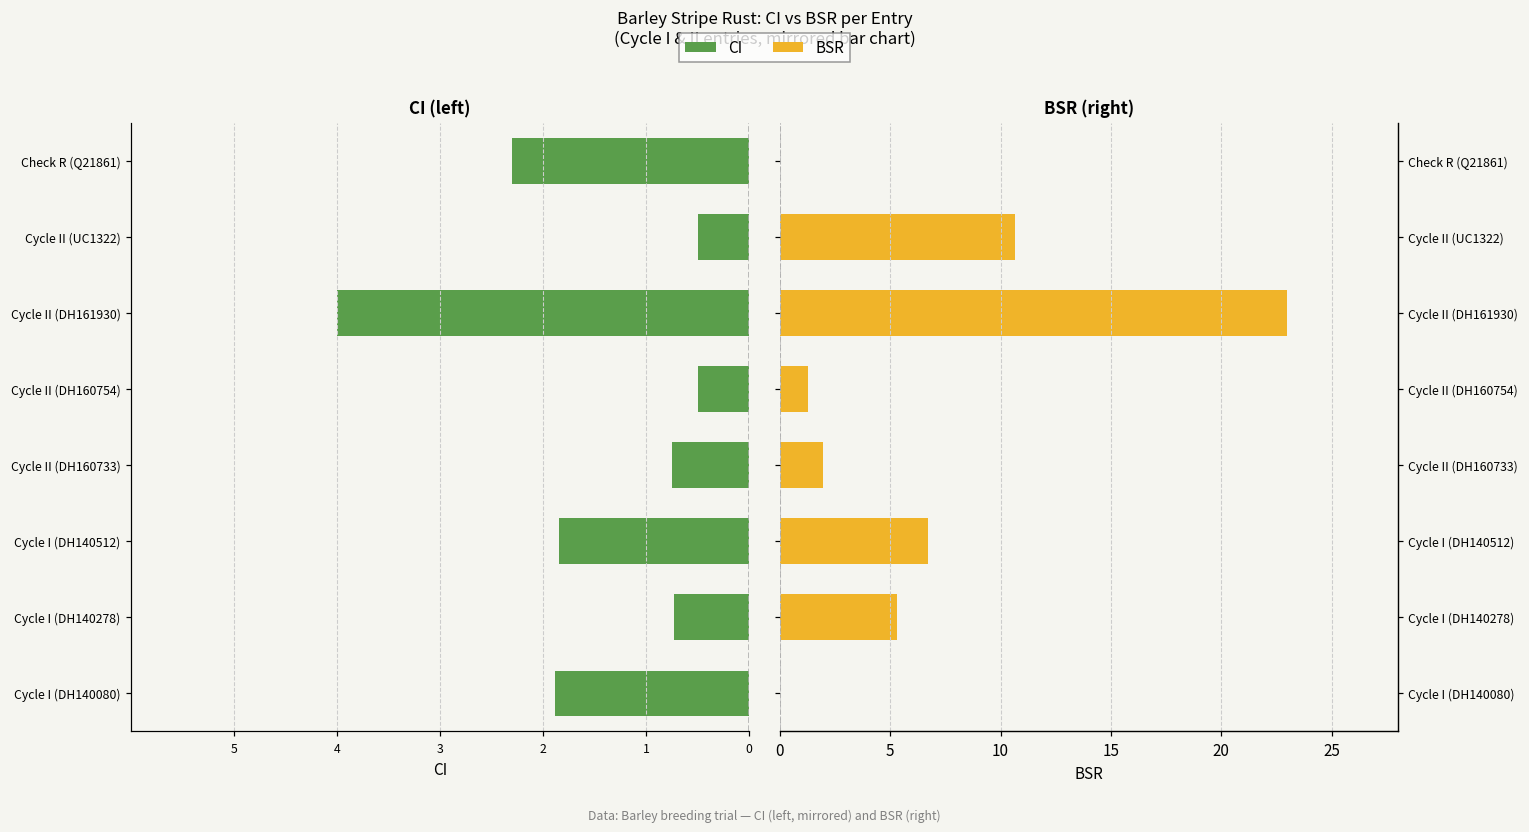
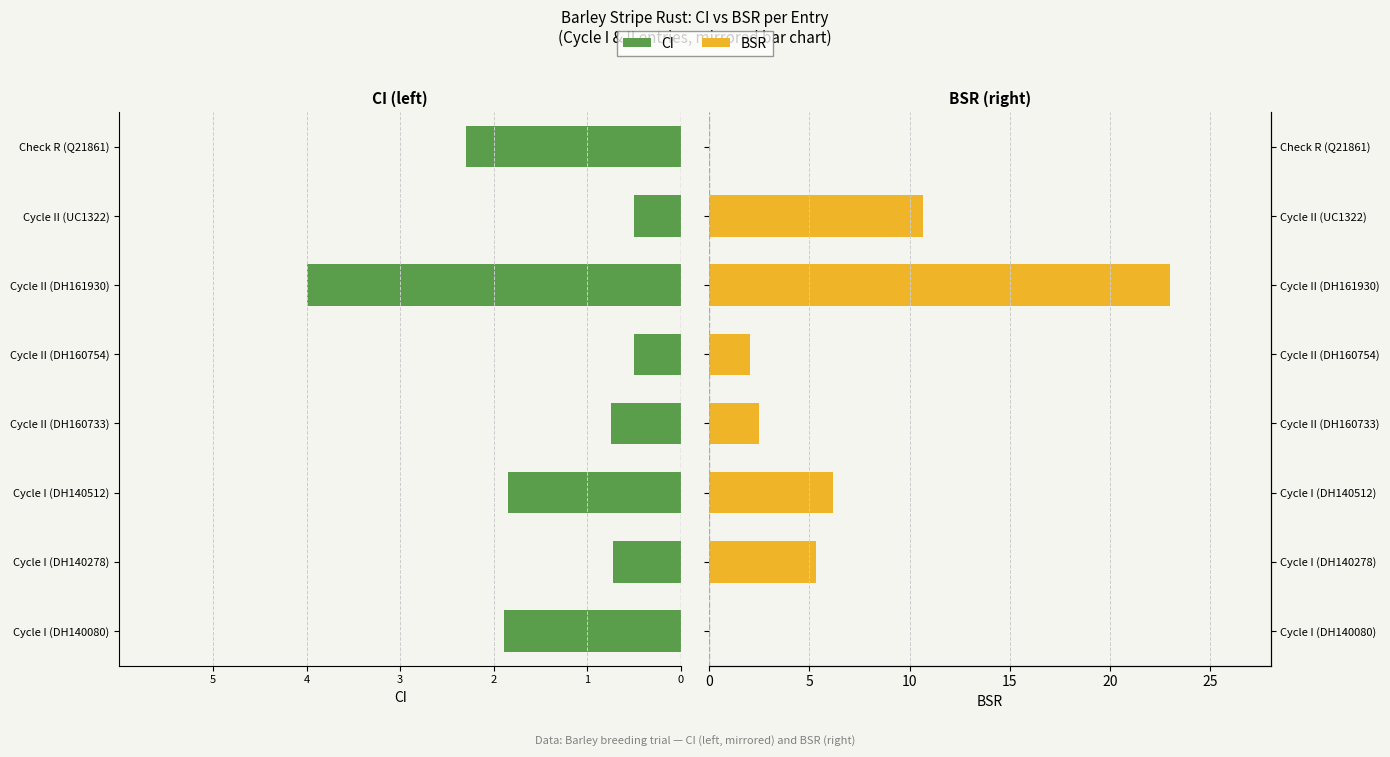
BSR (right), Cycle II (DH160754): 1.3 -> 2.0
BSR (right), Cycle II (DH160733): 1.9 -> 2.5
BSR (right), Cycle I (DH140512): 6.7 -> 6.2
